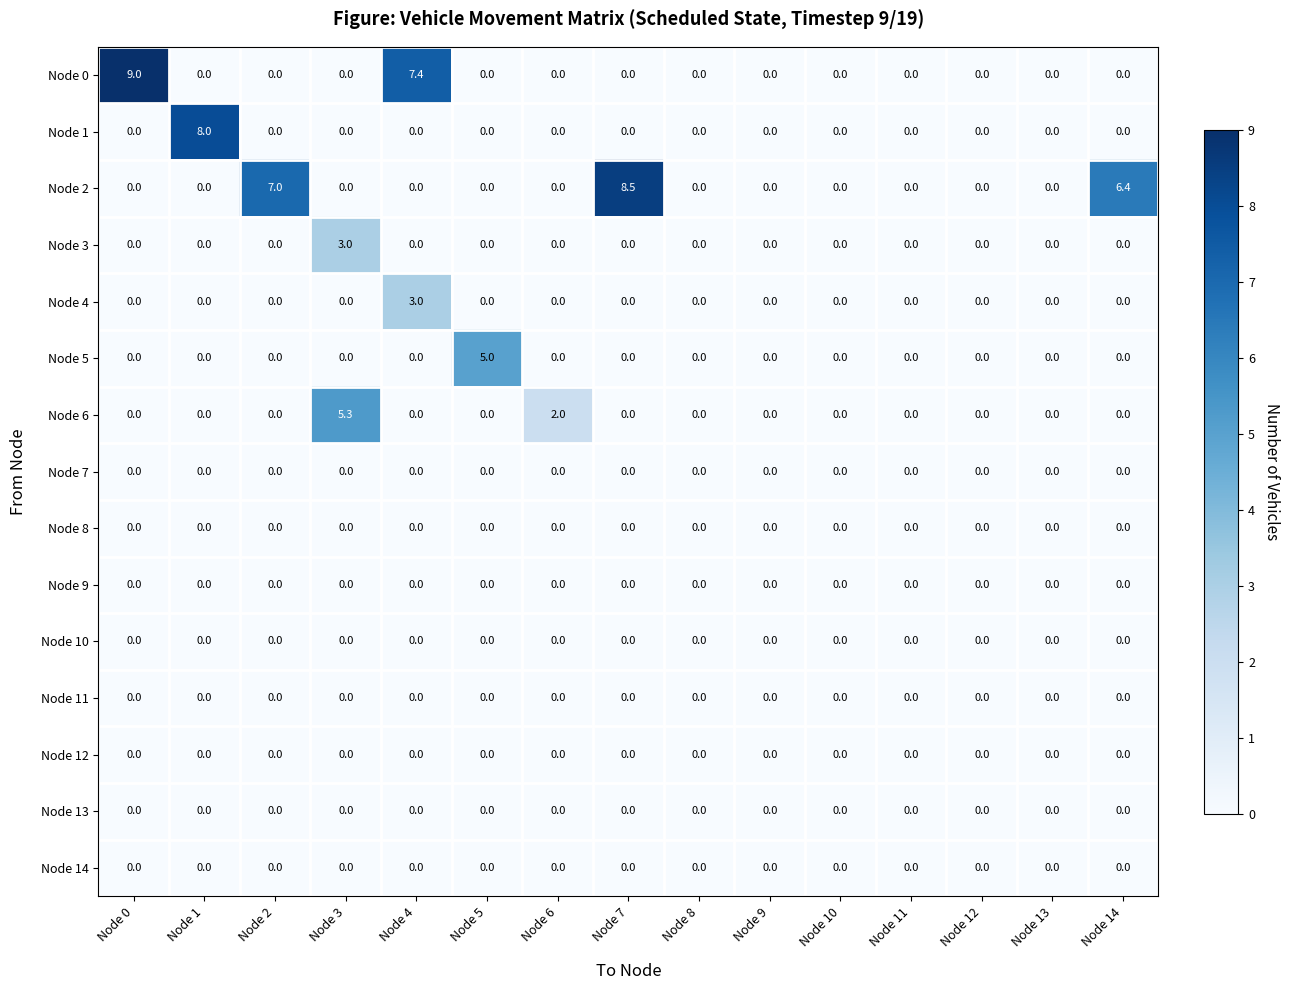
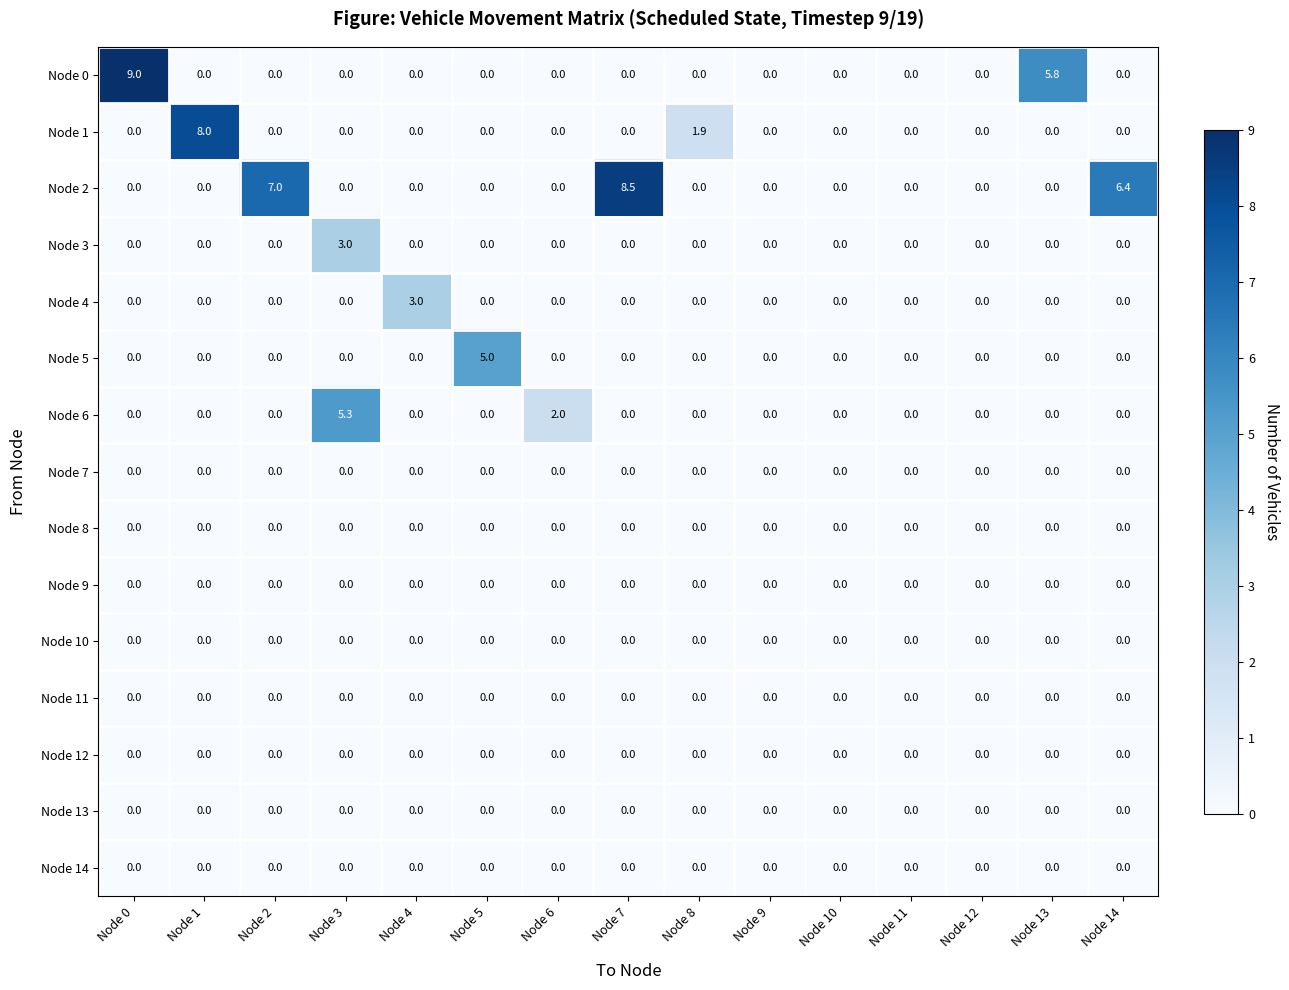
Node 0, Node 4: 7.4 -> 0.0
Node 0, Node 13: 0.0 -> 5.8
Node 1, Node 8: 0.0 -> 1.9
